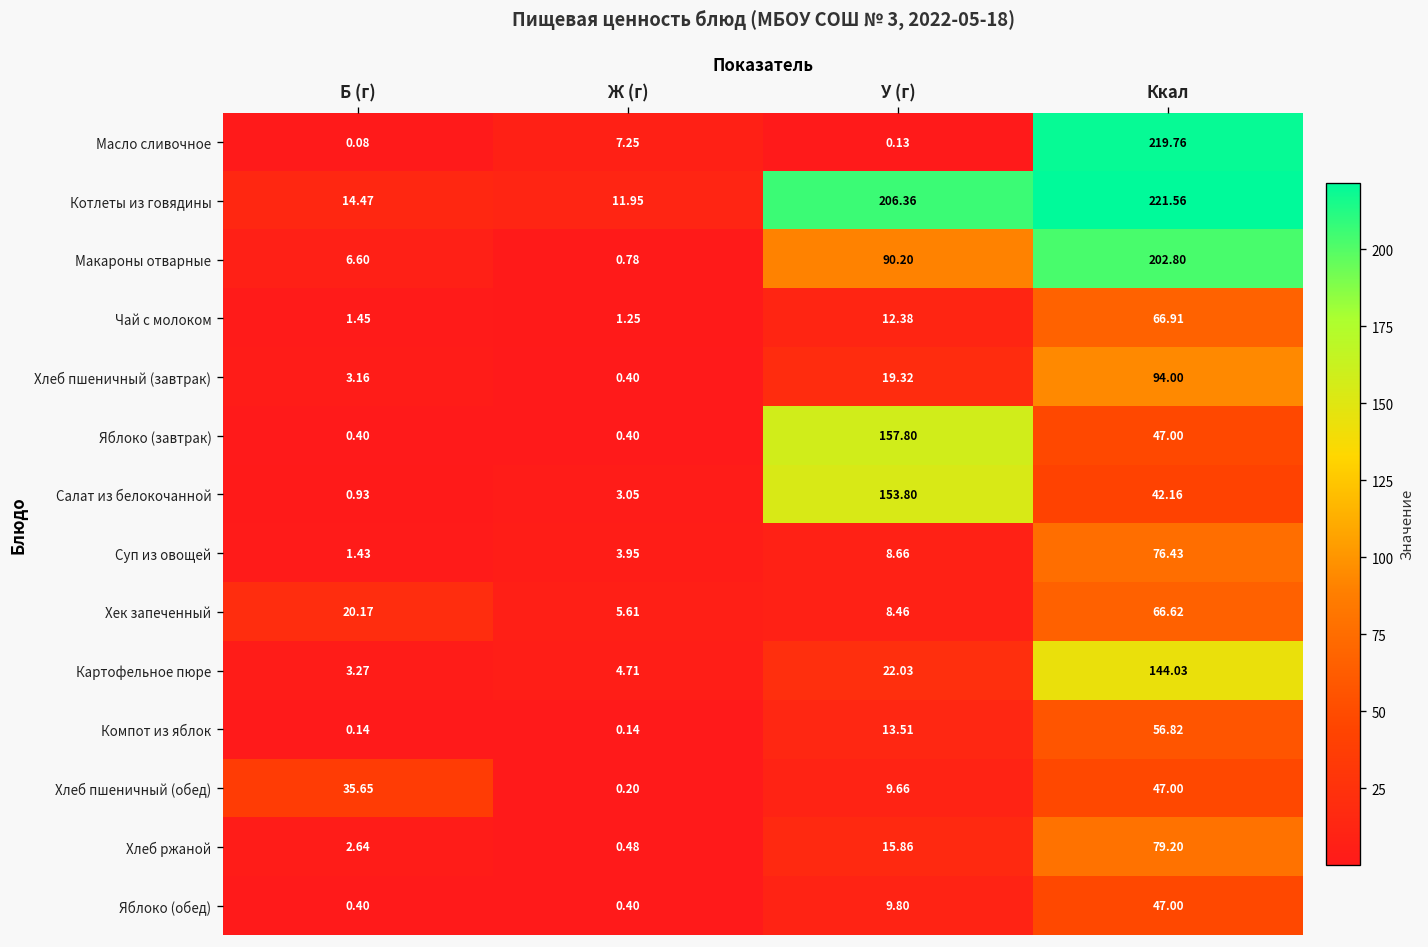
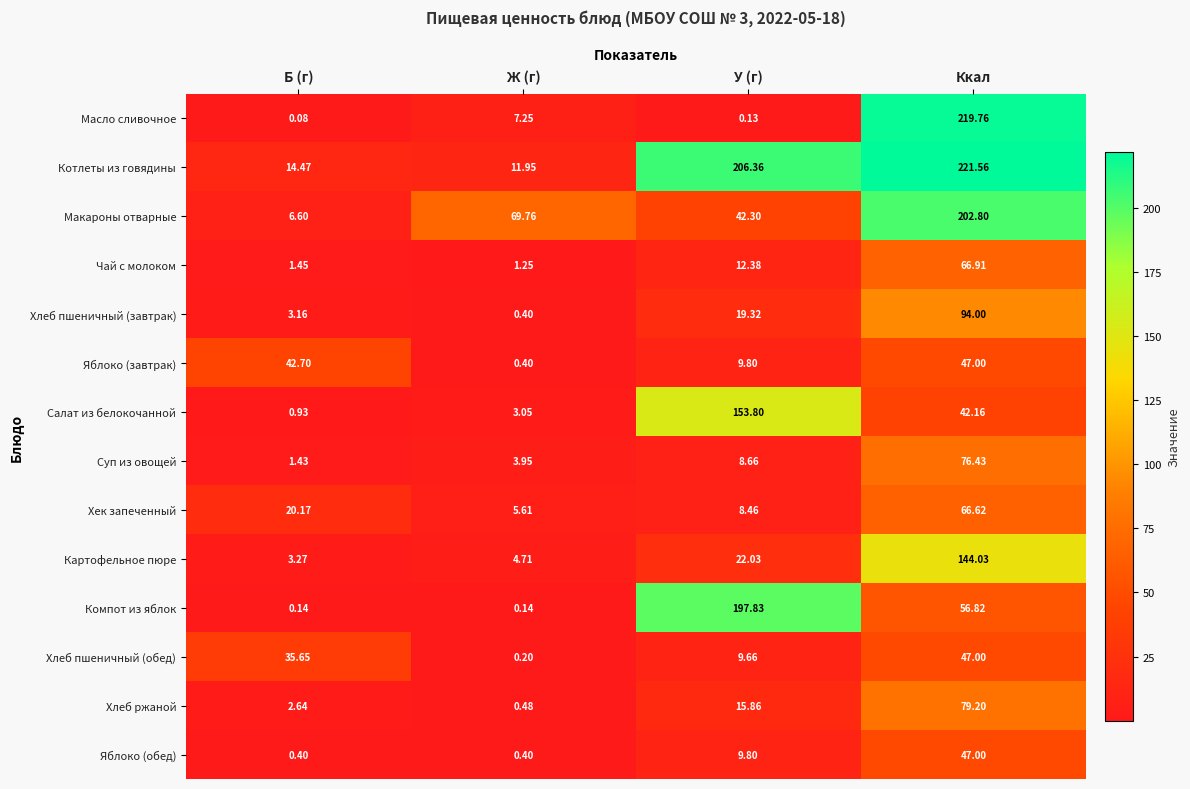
Макароны отварные, Ж (г): 0.78 -> 69.76
Макароны отварные, У (г): 90.20 -> 42.30
Яблоко (завтрак), Б (г): 0.40 -> 42.70
Яблоко (завтрак), У (г): 157.80 -> 9.80
Компот из яблок, У (г): 13.51 -> 197.83
